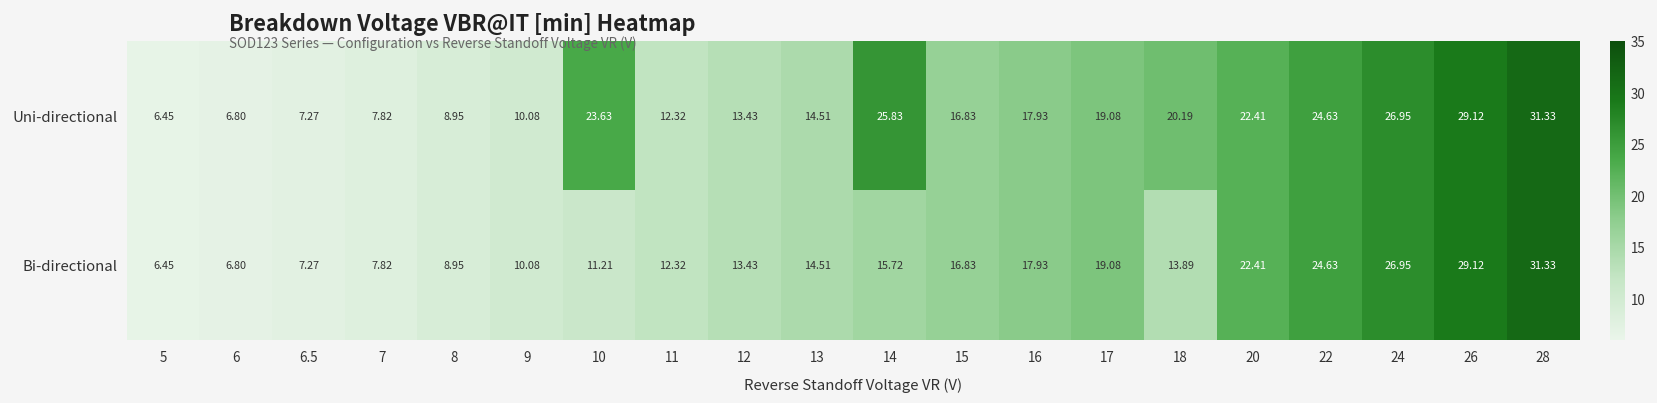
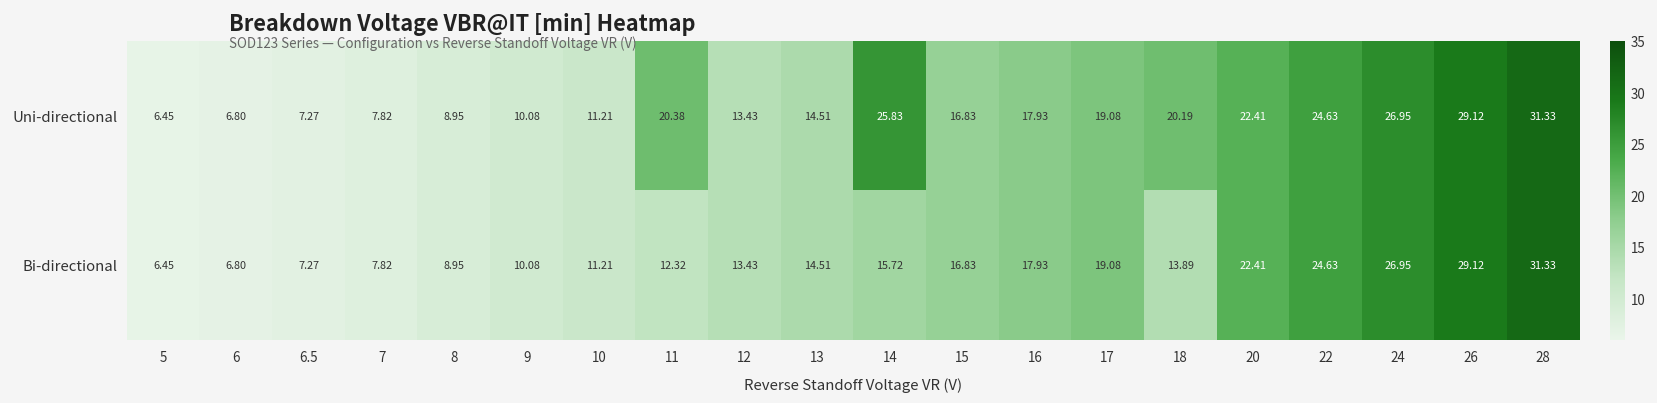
Uni-directional, 10: 23.63 -> 11.21
Uni-directional, 11: 12.32 -> 20.38
